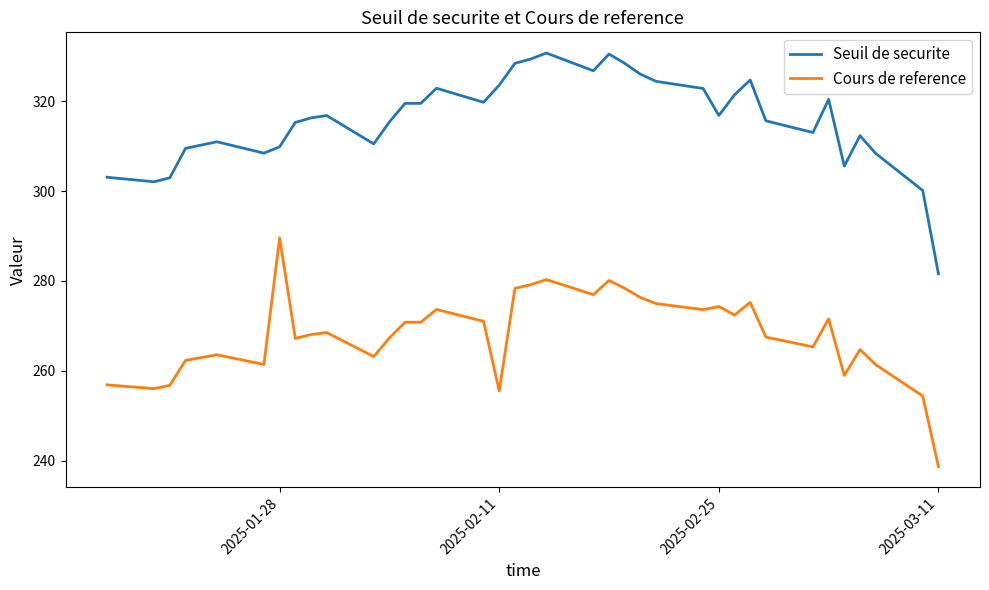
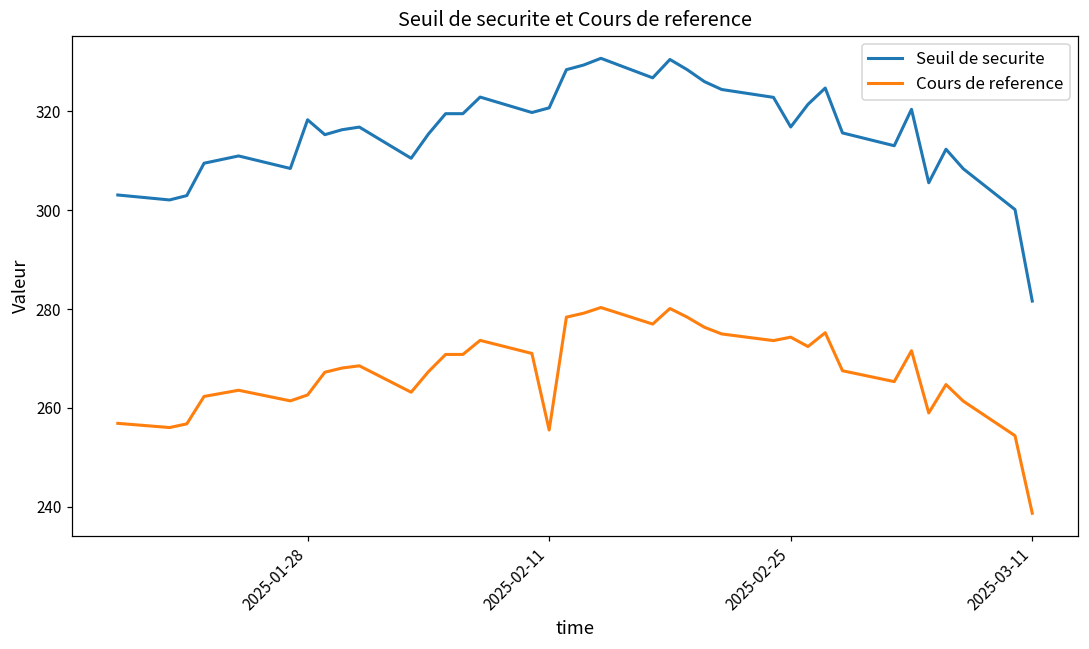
Seuil de securite, 2025-01-28: 310 -> 318
Cours de reference, 2025-01-28: 290 -> 263
Seuil de securite, 2025-02-11: 324 -> 321
